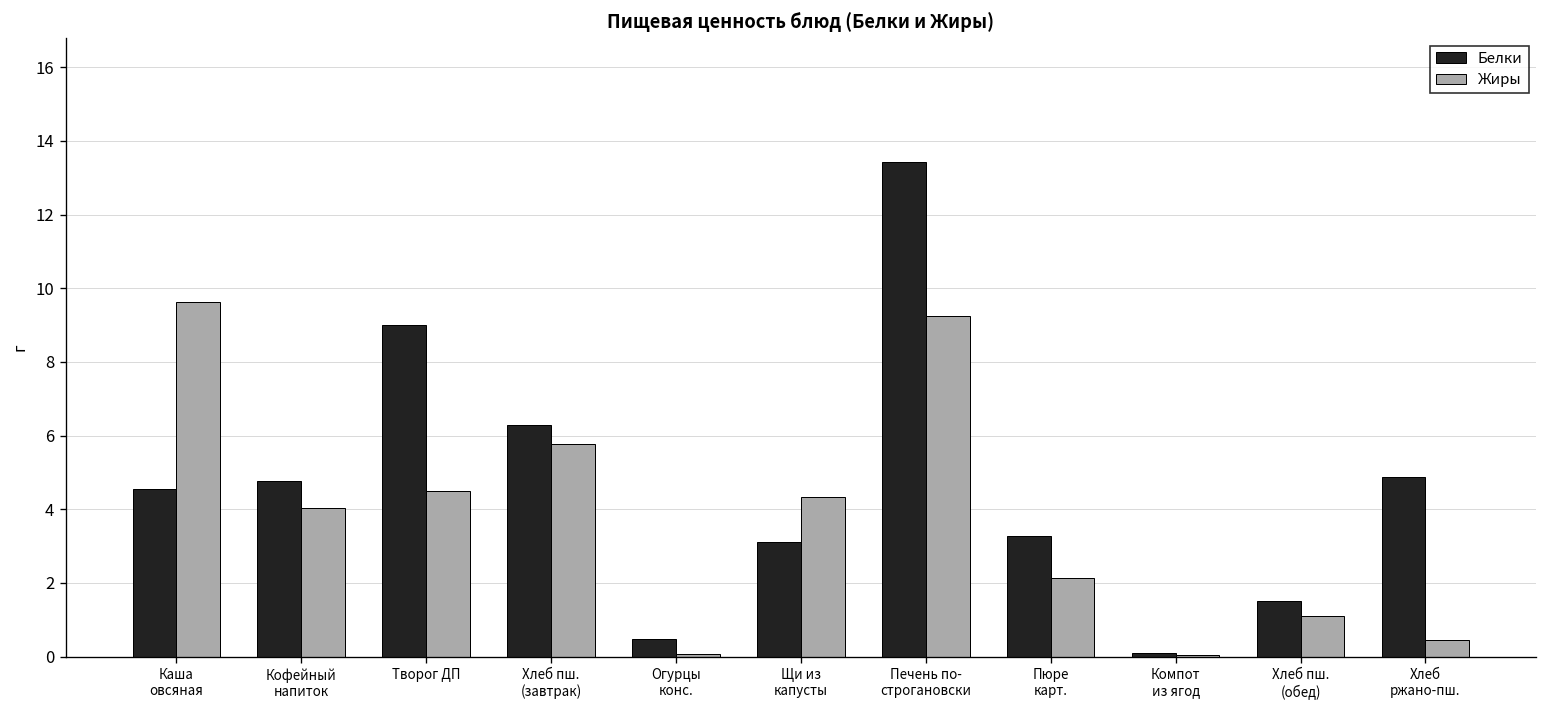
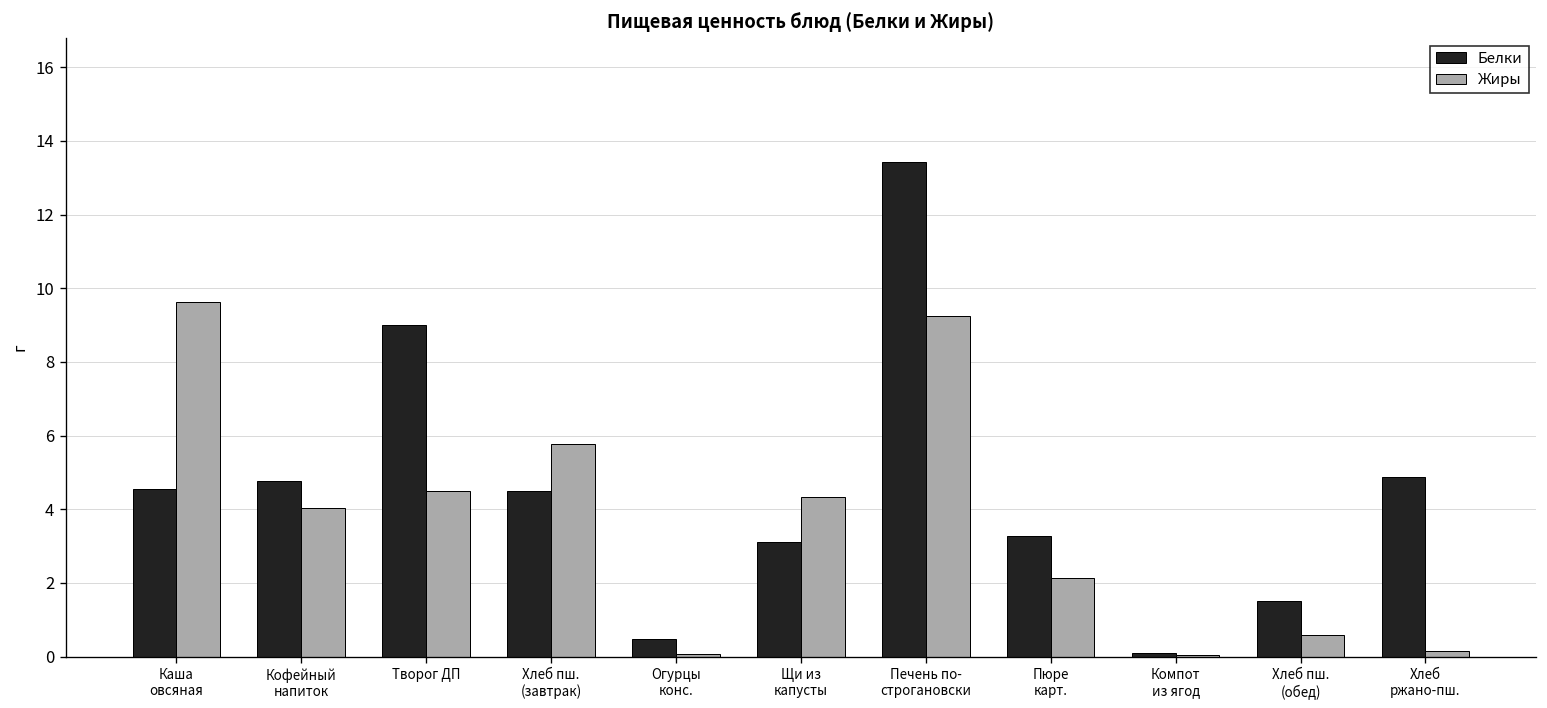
Белки, Хлеб пш. (завтрак): 6.3 -> 4.5
Жиры, Хлеб пш. (обед): 1.1 -> 0.6
Жиры, Хлеб ржано-пш.: 0.4 -> 0.2
